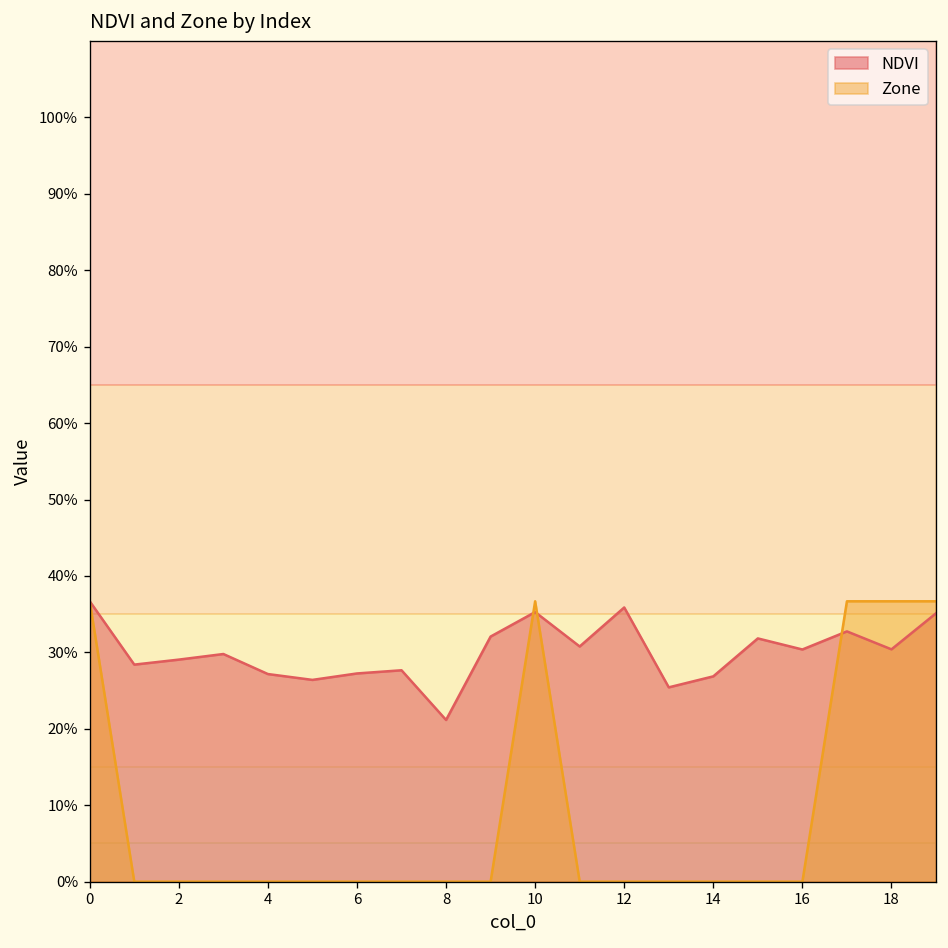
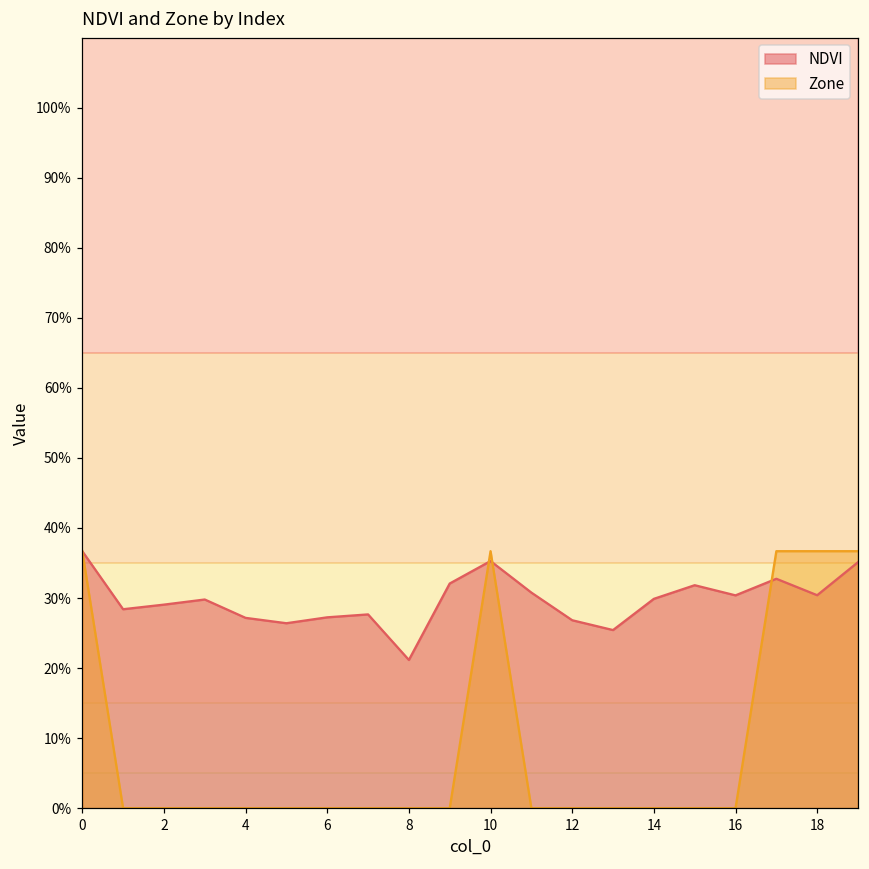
NDVI, 12: 36% -> 27%
NDVI, 14: 27% -> 30%
